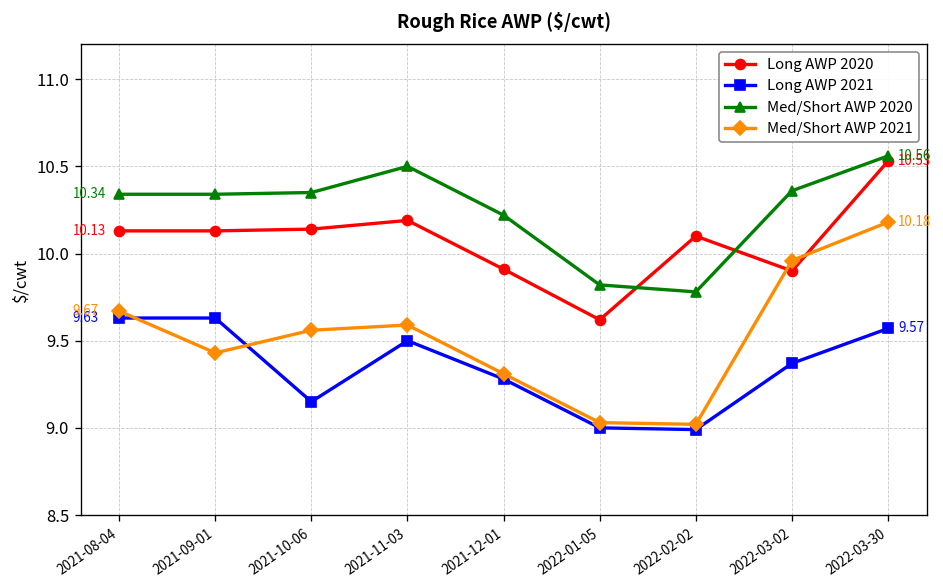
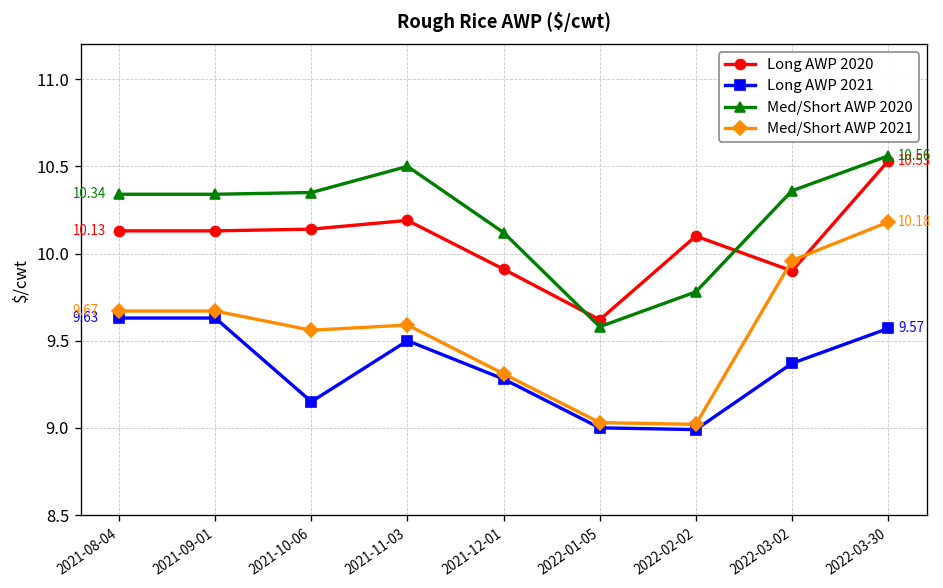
Med/Short AWP 2021, 2021-09-01: 9.43 -> 9.67
Med/Short AWP 2020, 2021-12-01: 10.22 -> 10.12
Med/Short AWP 2020, 2022-01-05: 9.82 -> 9.58
